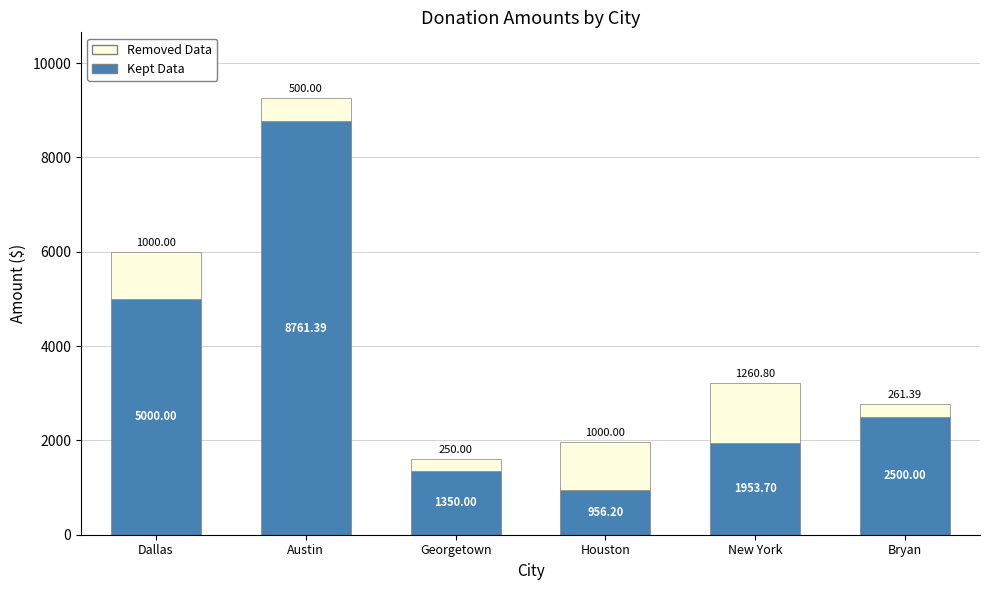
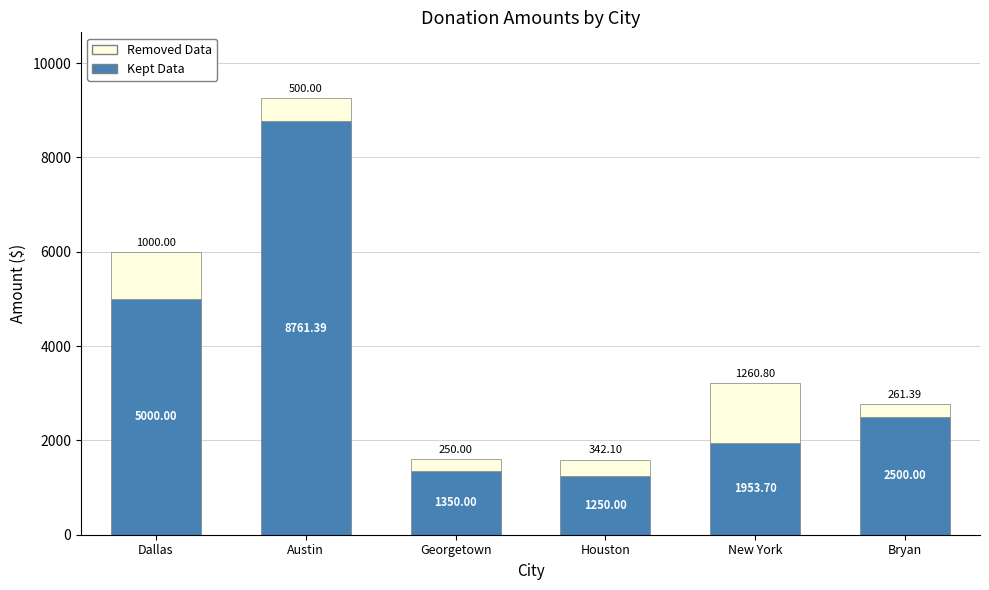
Kept Data, Houston: 956.20 -> 1250.00
Removed Data, Houston: 1000.00 -> 342.10
